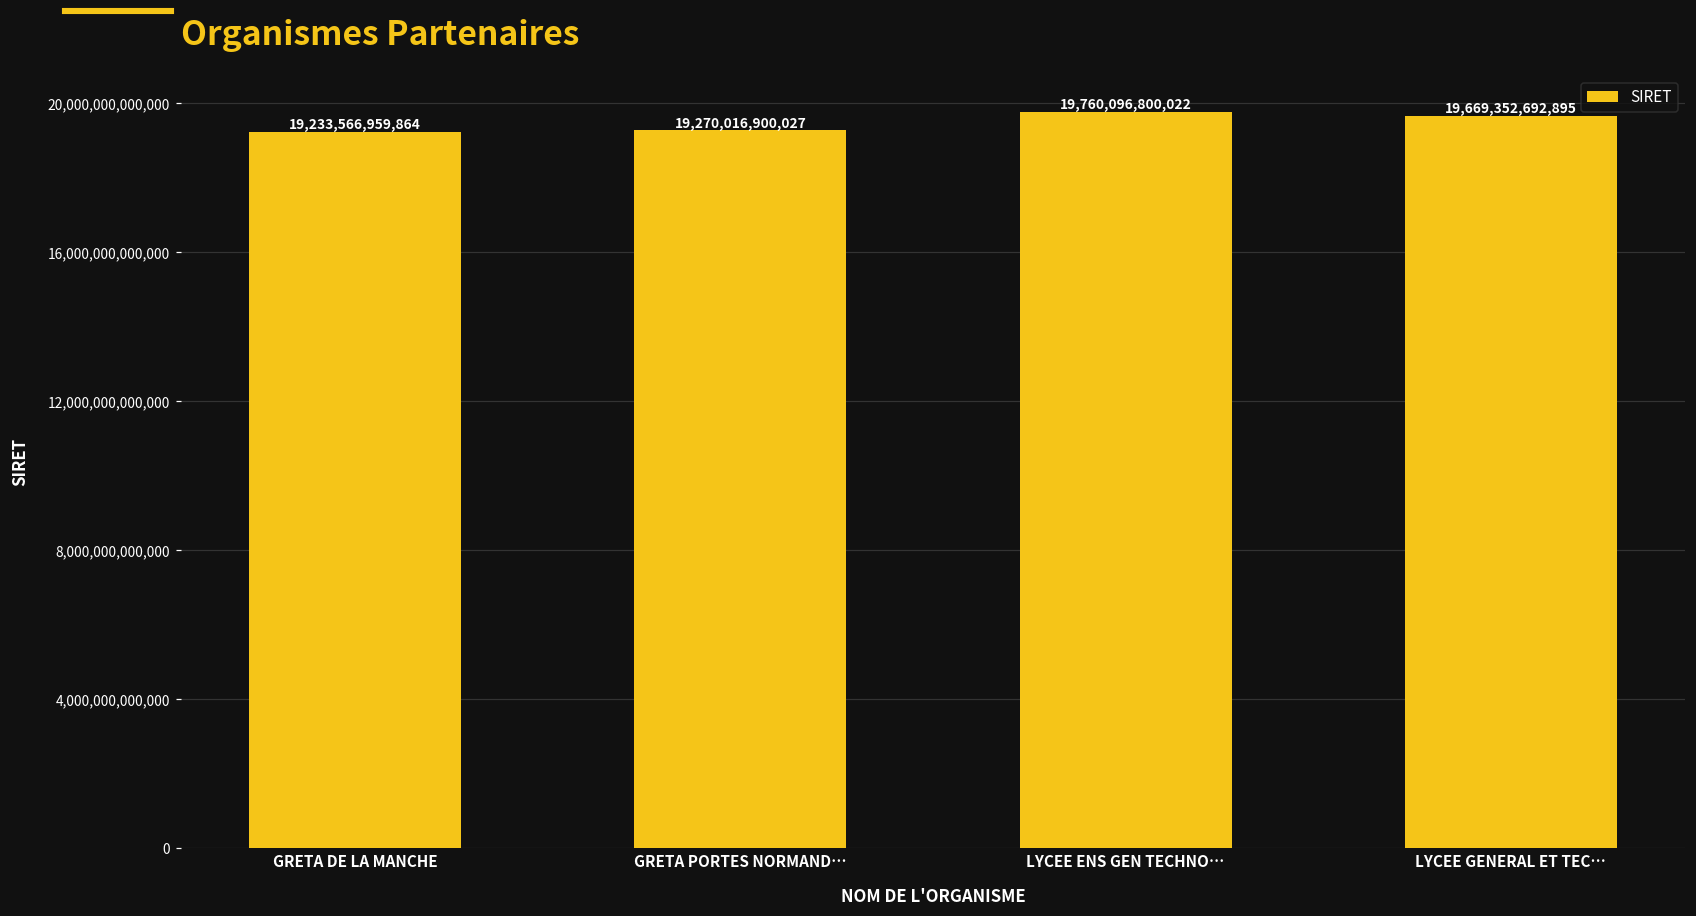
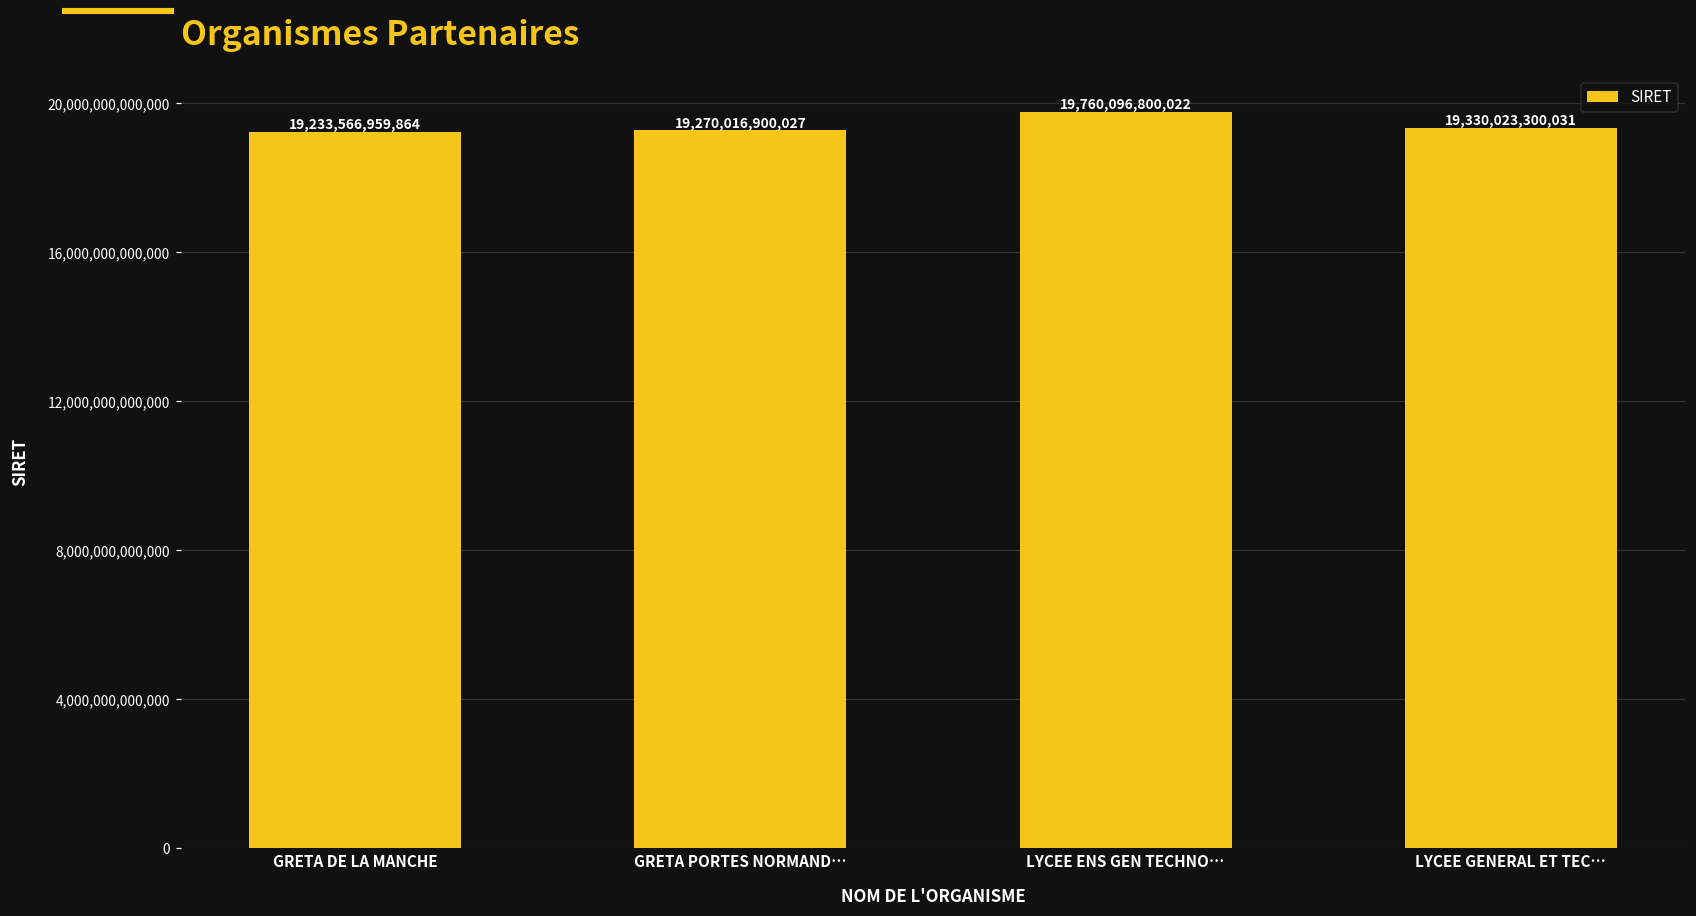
LYCEE GENERAL ET TEC…: 19,669,352,692,895 -> 19,330,023,300,031
